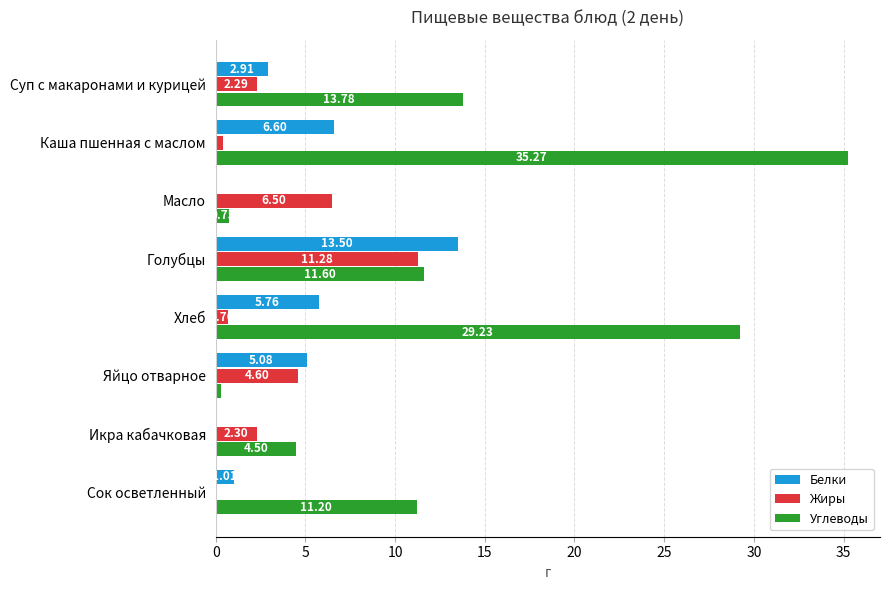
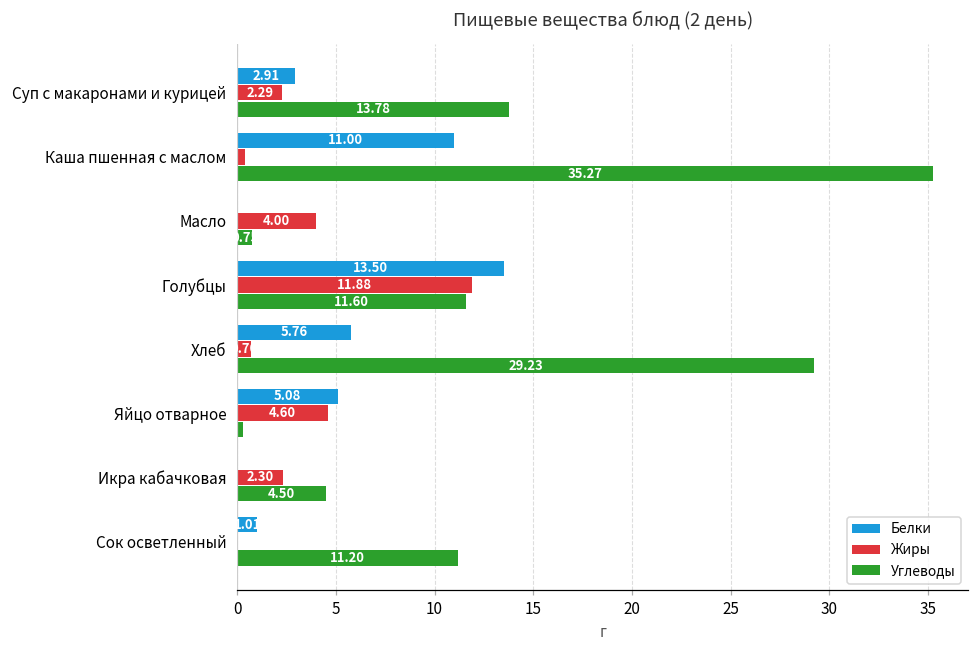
Белки, Каша пшенная с маслом: 6.60 -> 11.00
Жиры, Масло: 6.50 -> 4.00
Жиры, Голубцы: 11.28 -> 11.88
